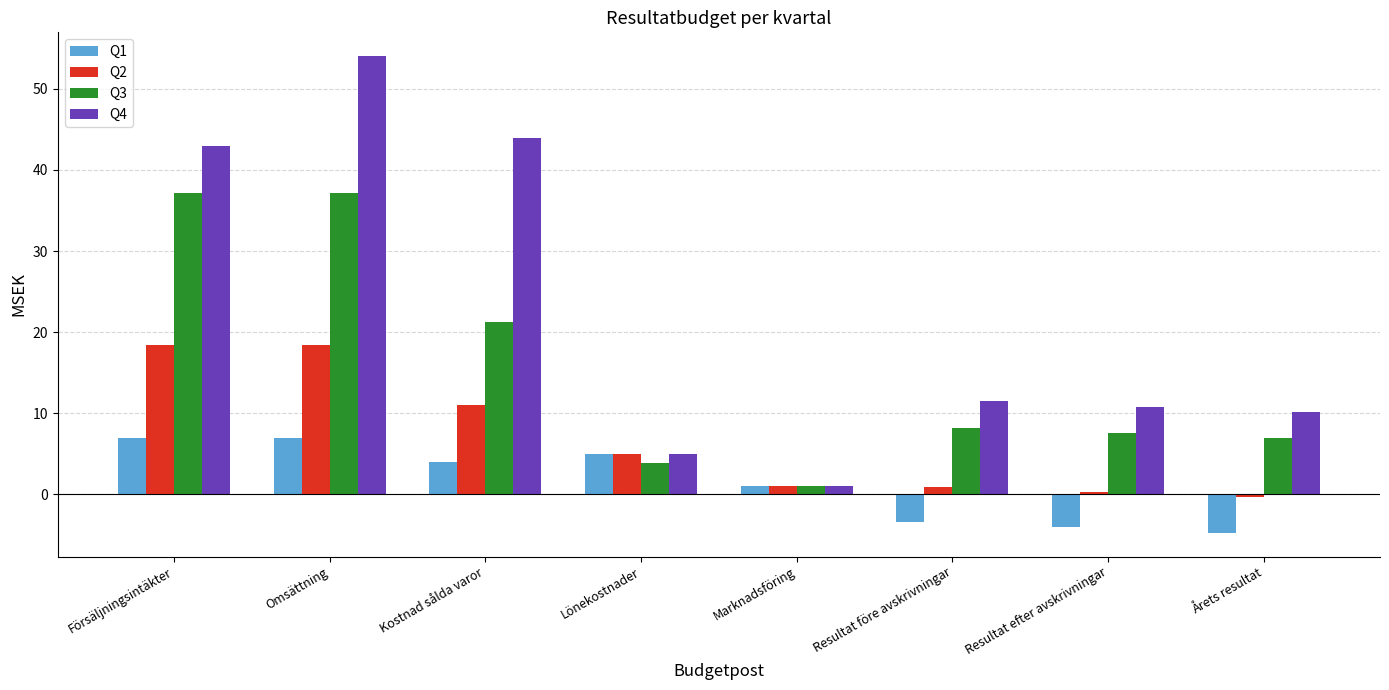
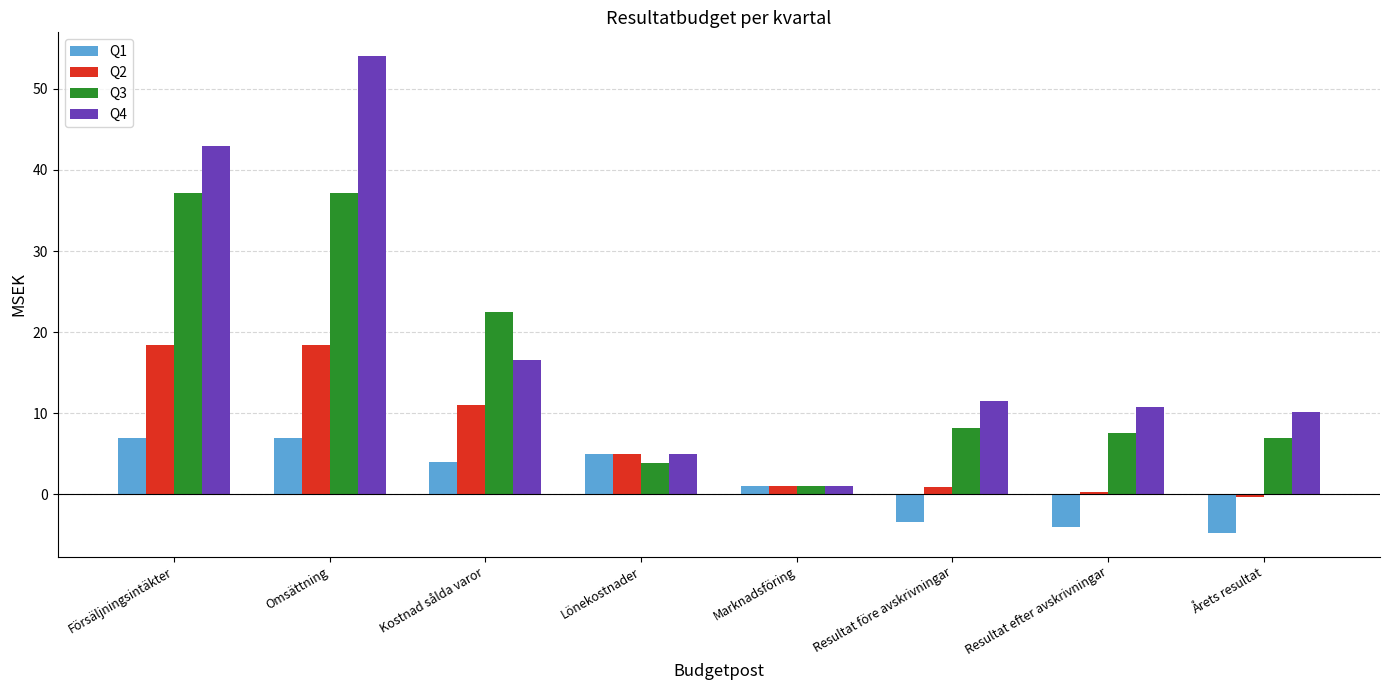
Q3, Kostnad sålda varor: 21 -> 23
Q4, Kostnad sålda varor: 44 -> 17
